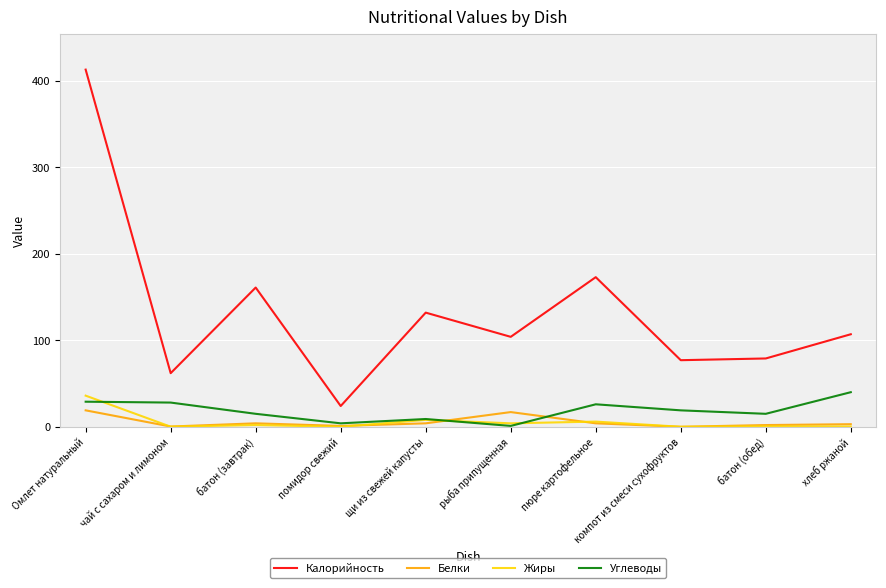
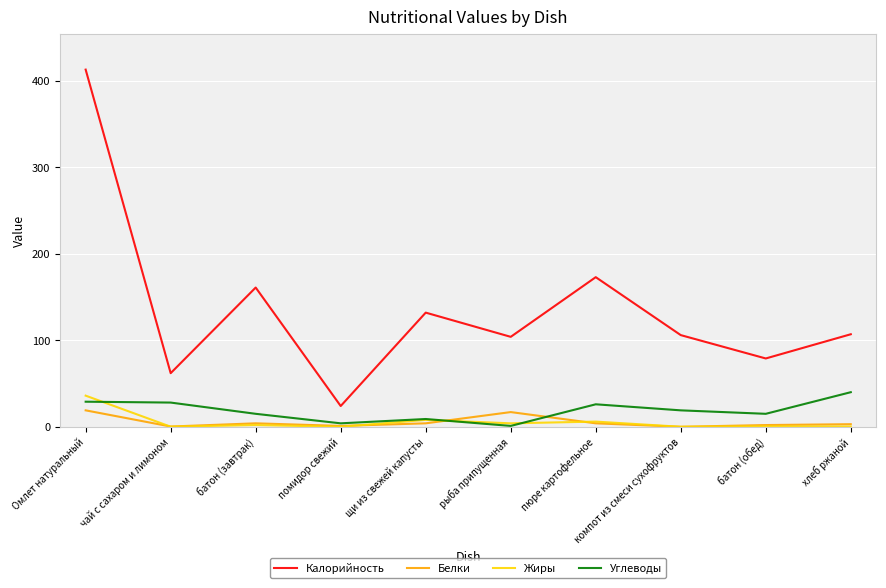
Калорийность, компот из смеси сухофруктов: 80 -> 110
